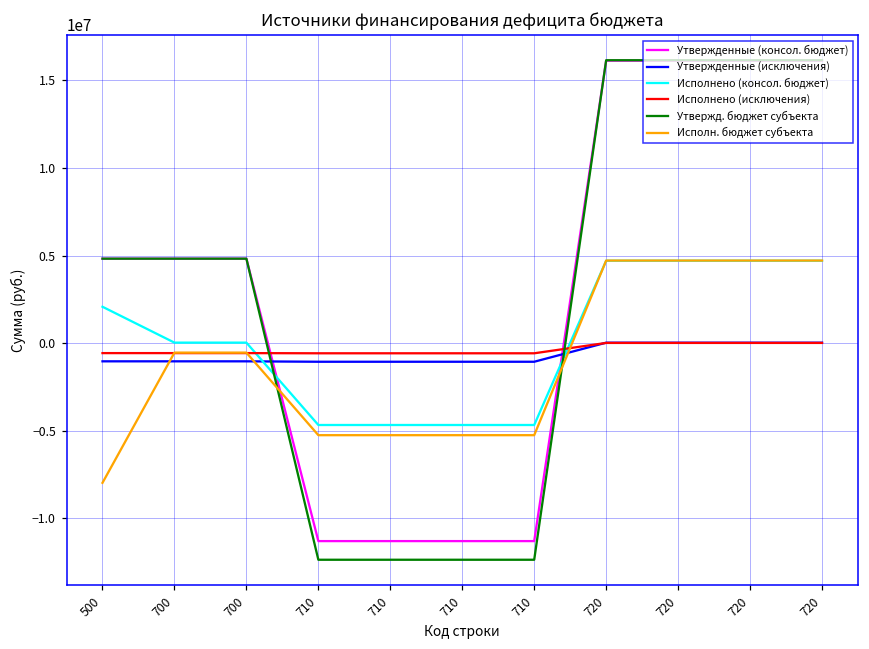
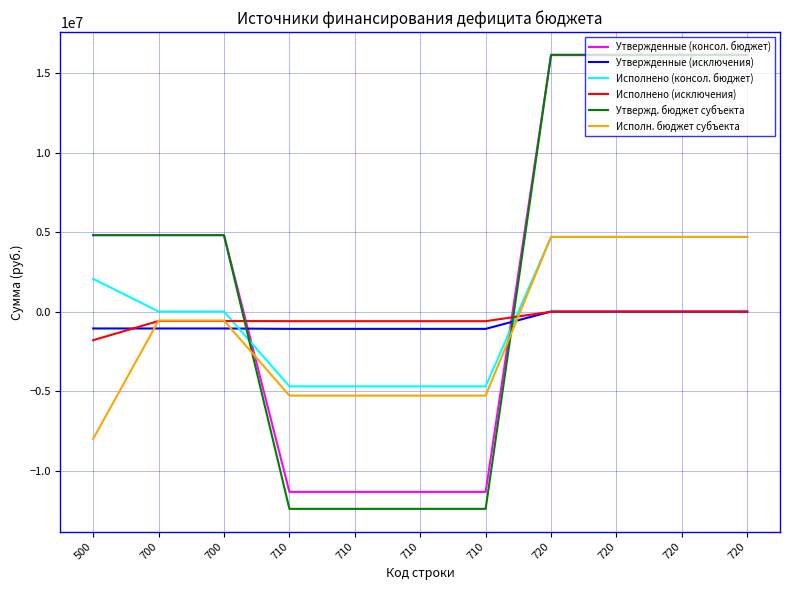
Исполнено (исключения), 500: -600000 -> -1800000
